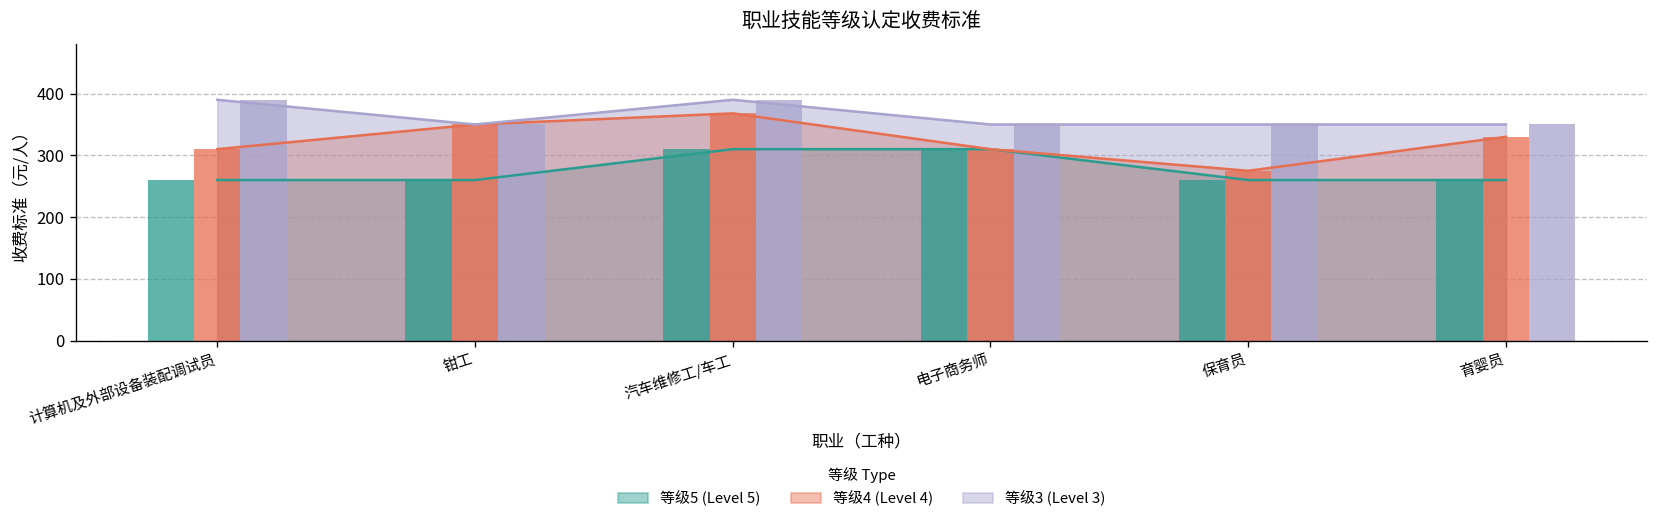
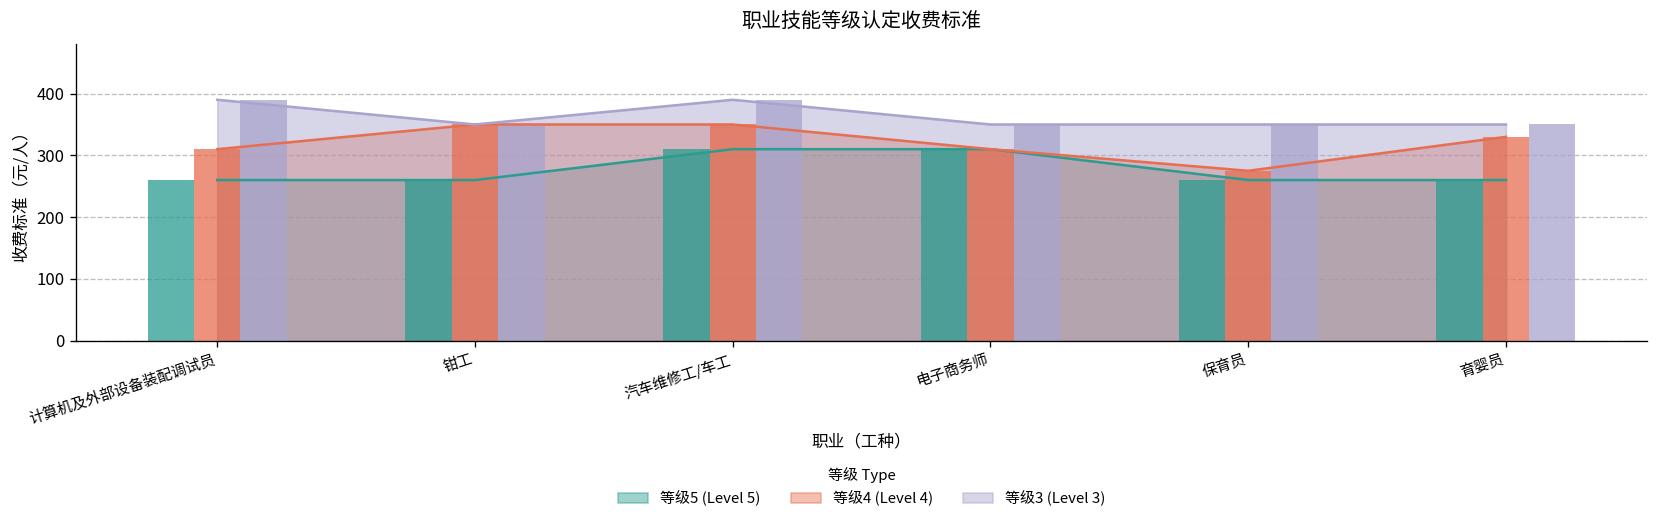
等级4 (Level 4), 汽车维修工/车工: 370 -> 350
